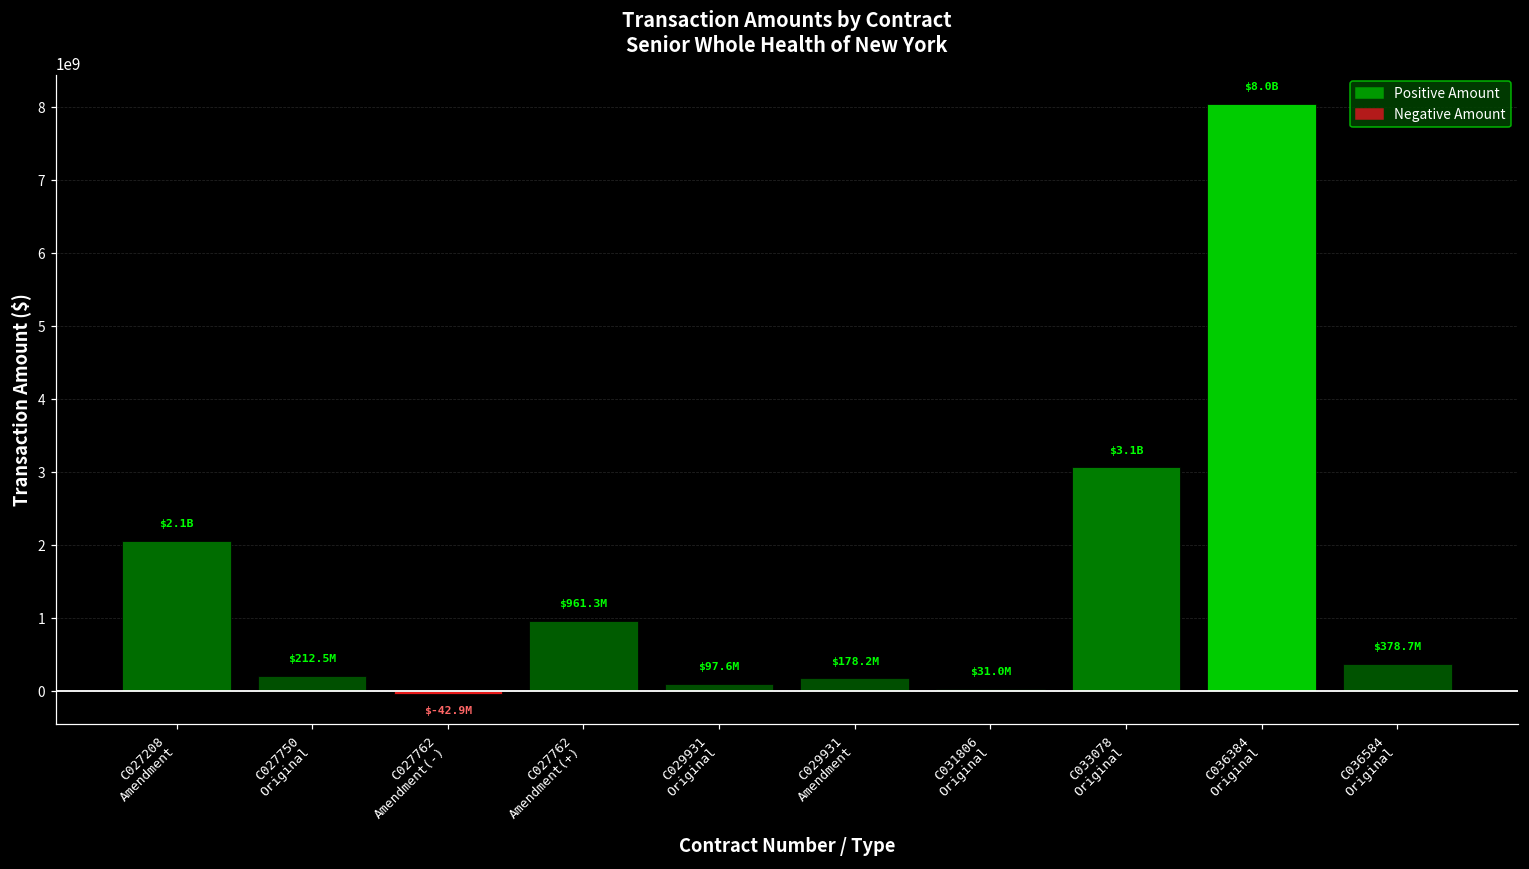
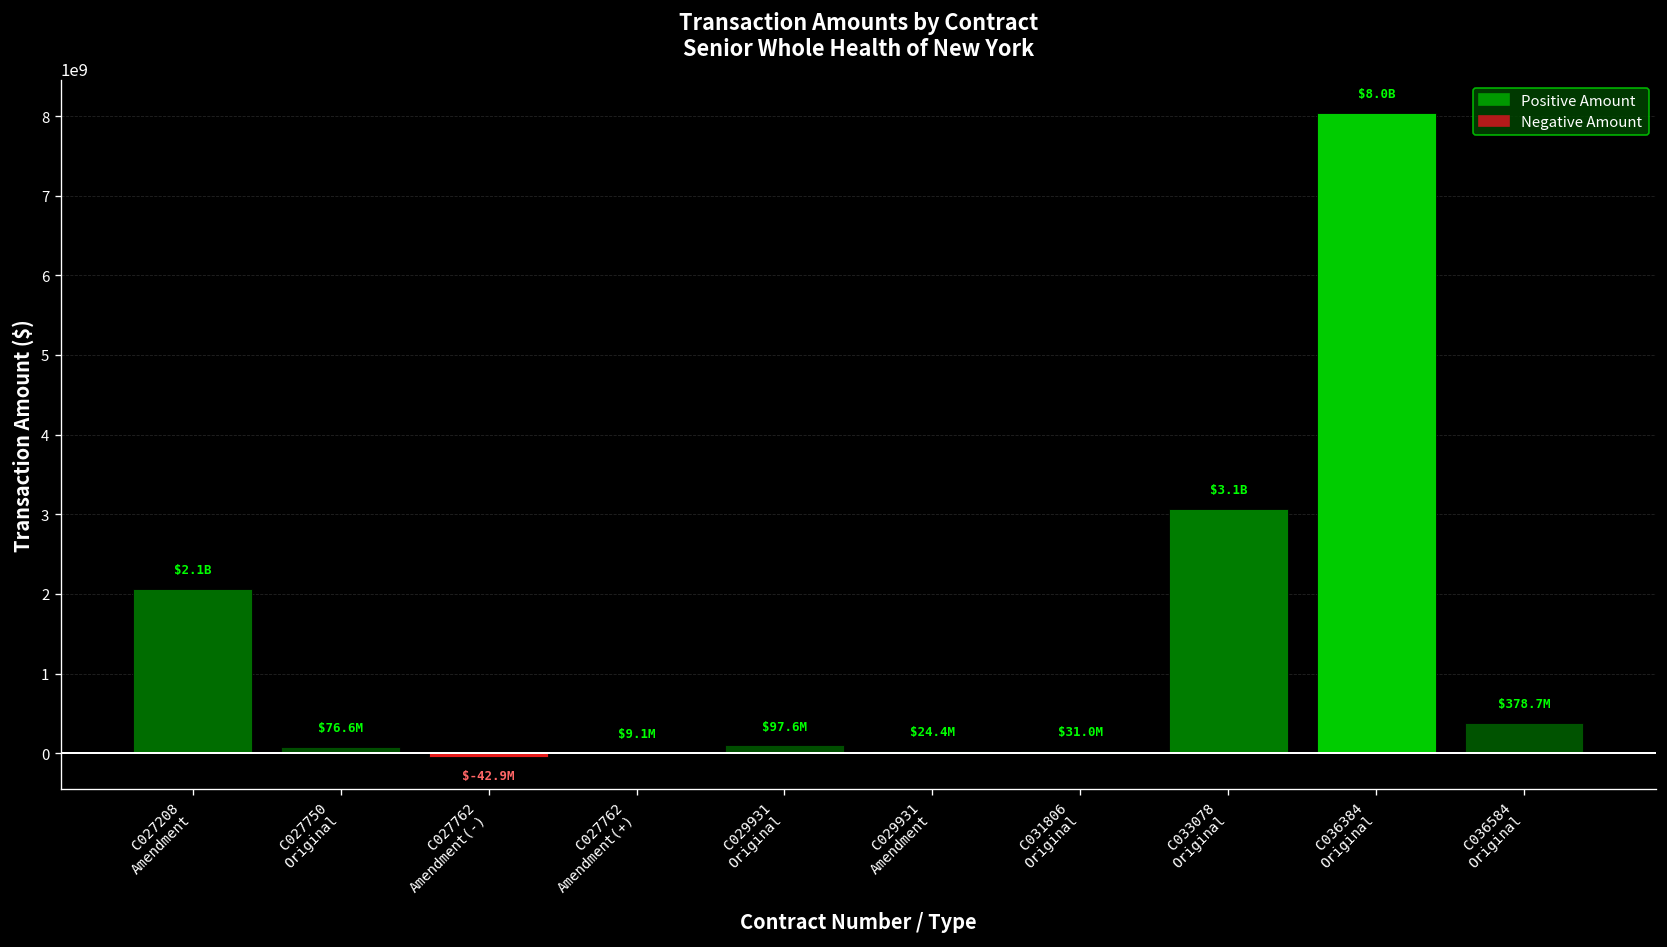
C027750 Original: $212.5M -> $76.6M
C027762 Amendment(+): $961.3M -> $9.1M
C029931 Amendment: $178.2M -> $24.4M
